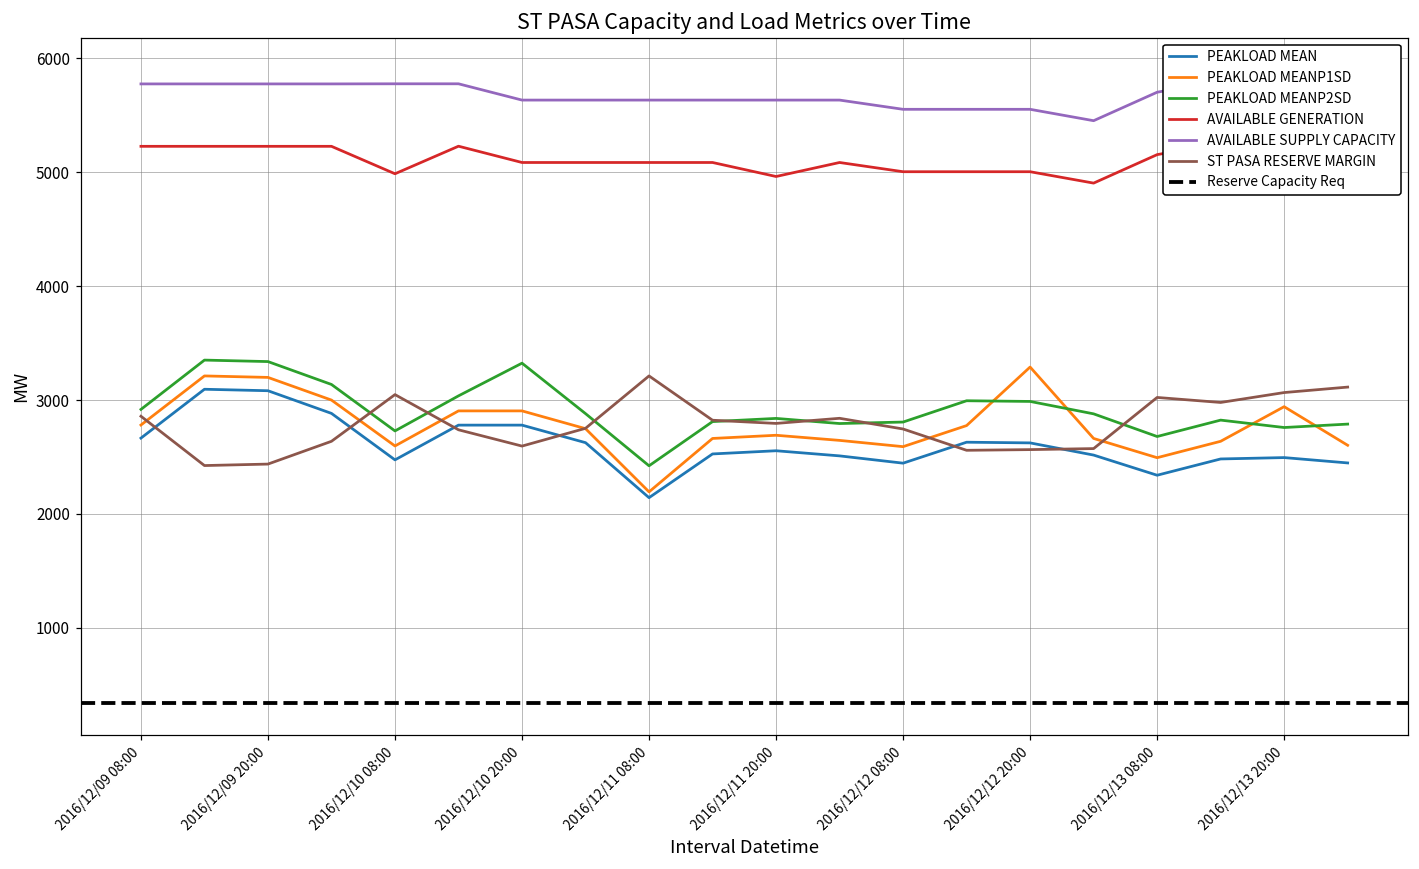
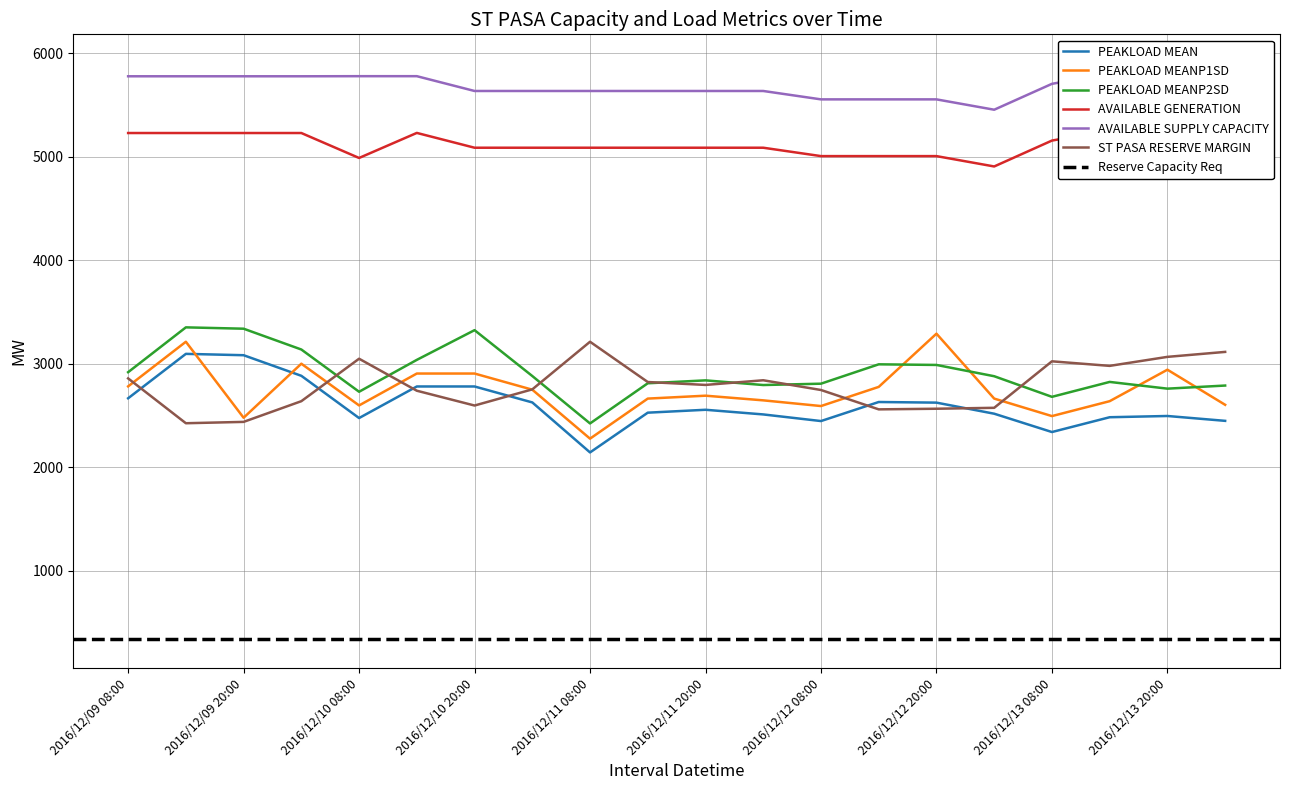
PEAKLOAD MEANP1SD, 2016/12/09 20:00: 3200 -> 2480
PEAKLOAD MEANP1SD, 2016/12/11 08:00: 2190 -> 2280
AVAILABLE GENERATION, 2016/12/11 20:00: 4960 -> 5090
